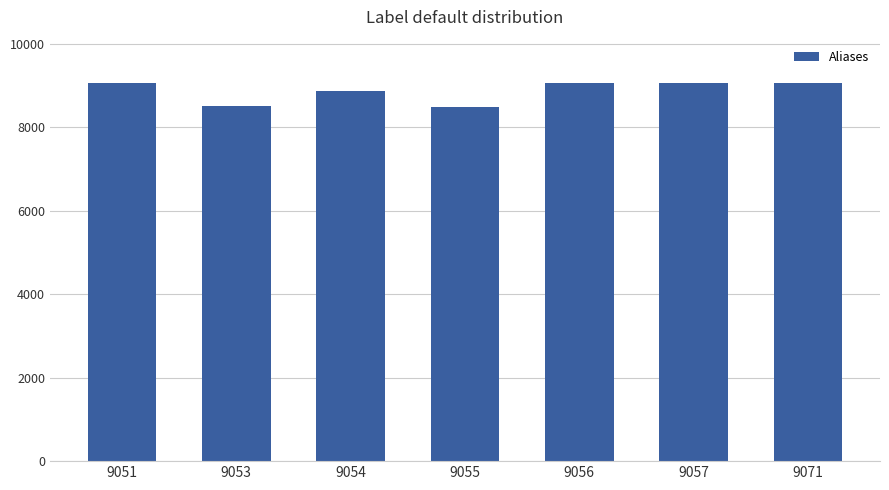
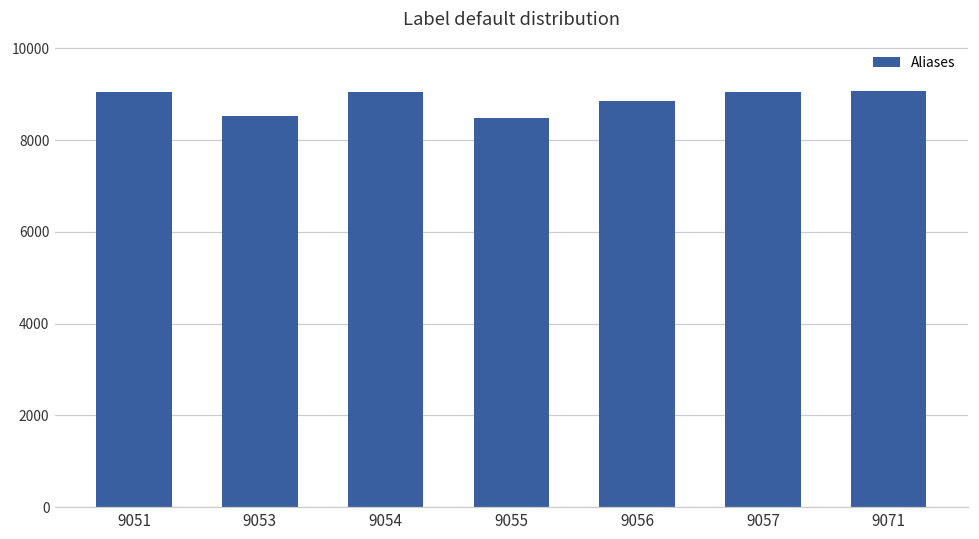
9054: 8900 -> 9100
9056: 9100 -> 8800
